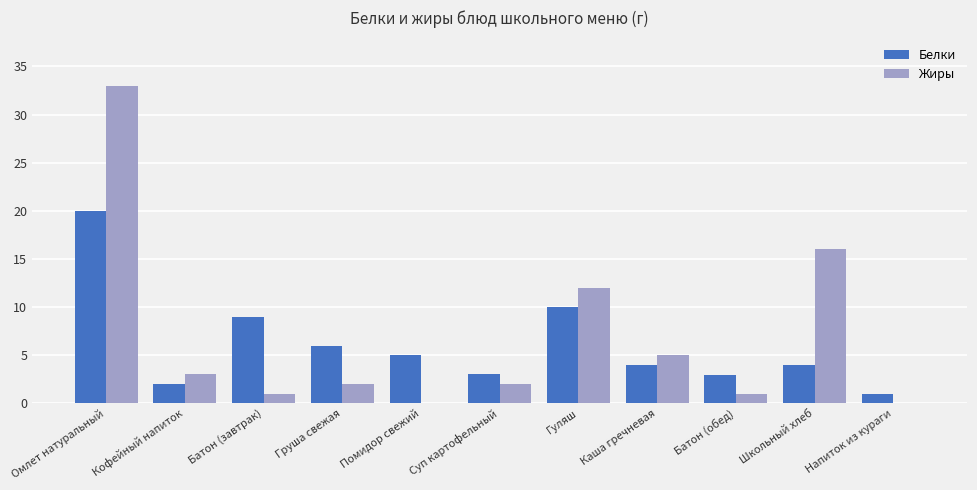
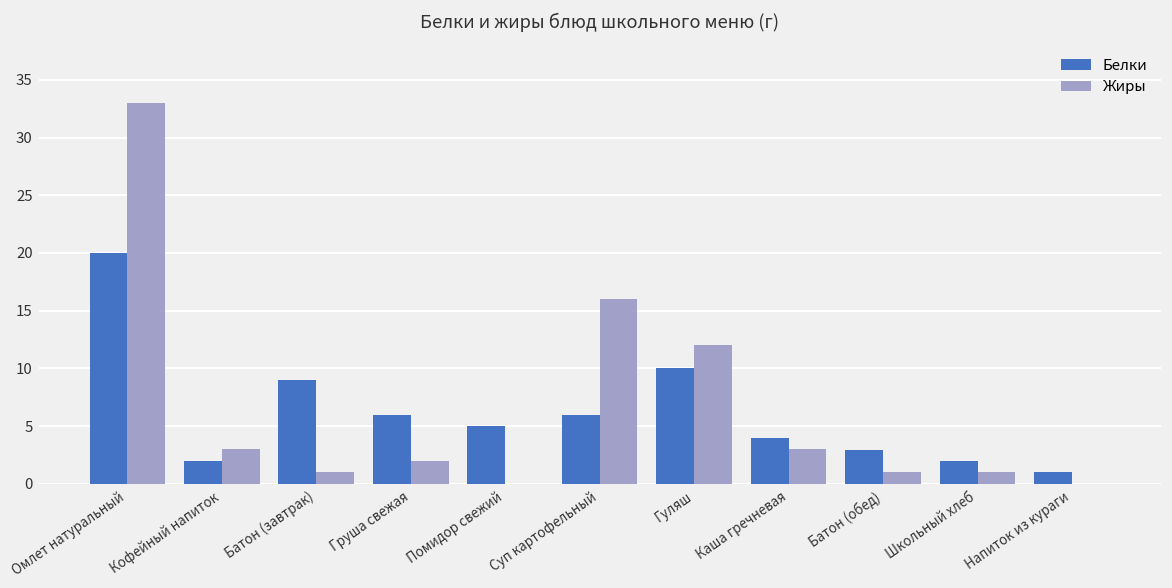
Белки, Суп картофельный: 3 -> 6
Жиры, Суп картофельный: 2 -> 16
Жиры, Каша гречневая: 5 -> 3
Белки, Школьный хлеб: 4 -> 2
Жиры, Школьный хлеб: 16 -> 1
